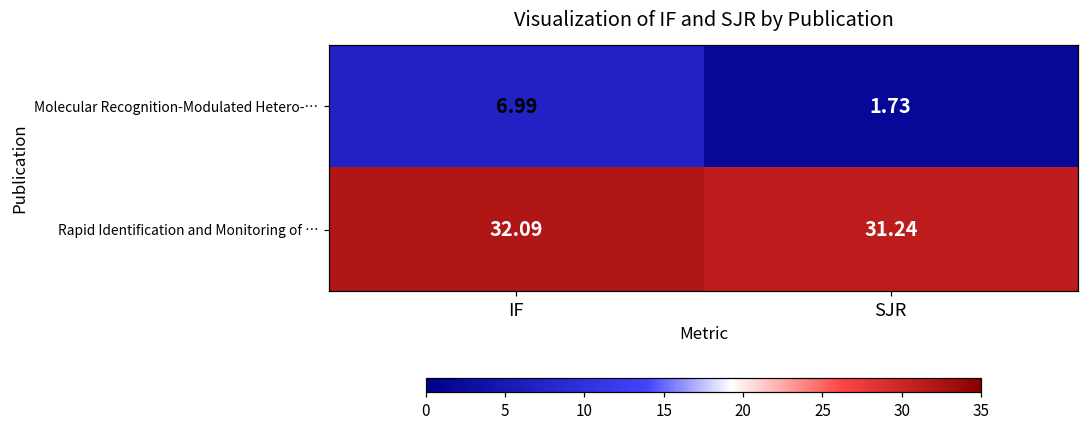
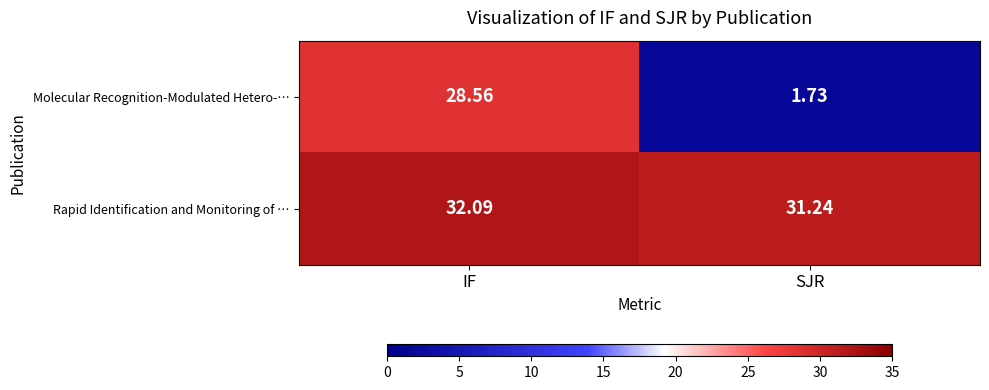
Molecular Recognition-Modulated Hetero-…, IF: 6.99 -> 28.56
